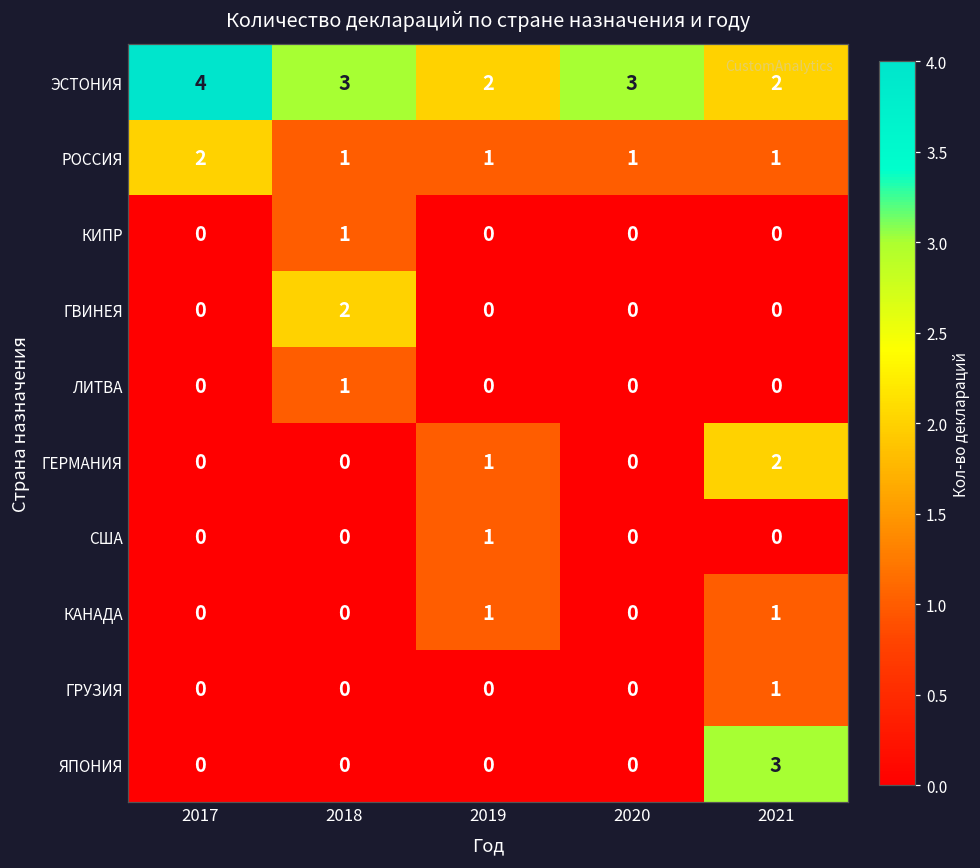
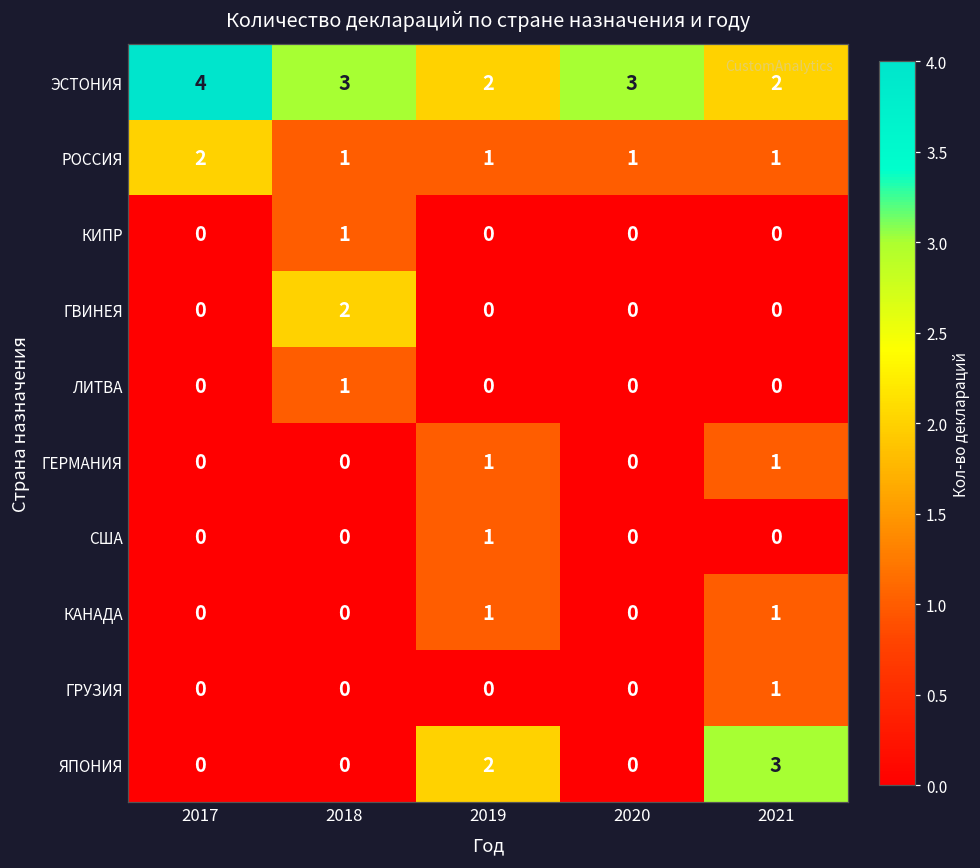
ГЕРМАНИЯ, 2021: 2 -> 1
ЯПОНИЯ, 2019: 0 -> 2
